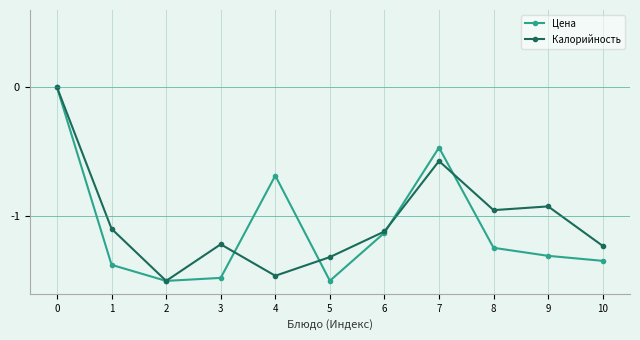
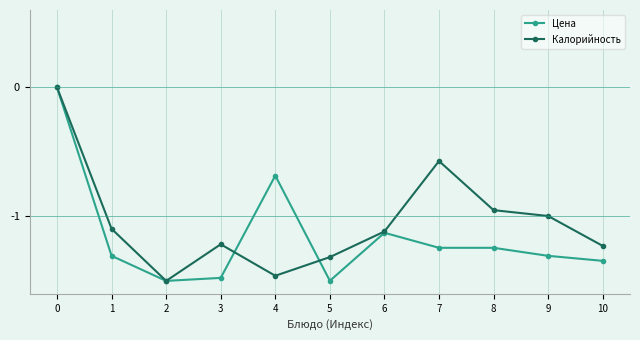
Цена, 1: -1.38 -> -1.31
Цена, 7: -0.47 -> -1.24
Калорийность, 9: -0.92 -> -1.00
